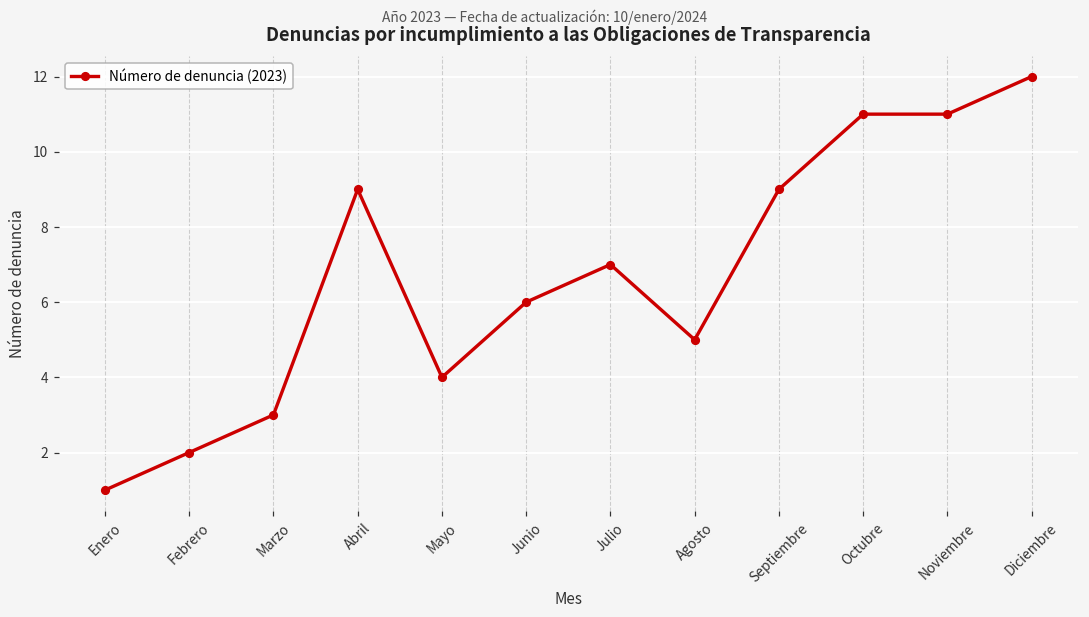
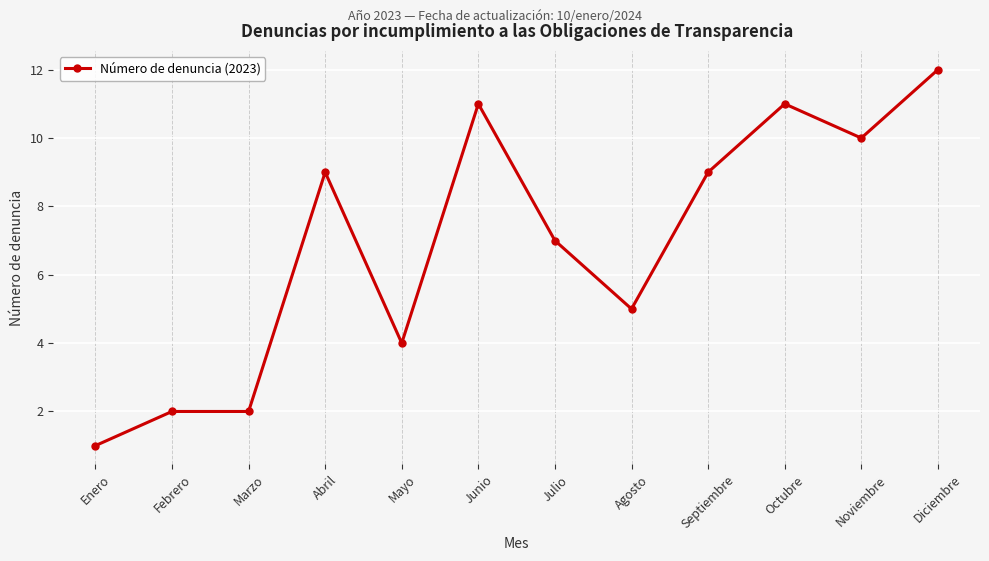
Marzo: 3 -> 2
Junio: 6 -> 11
Noviembre: 11 -> 10
